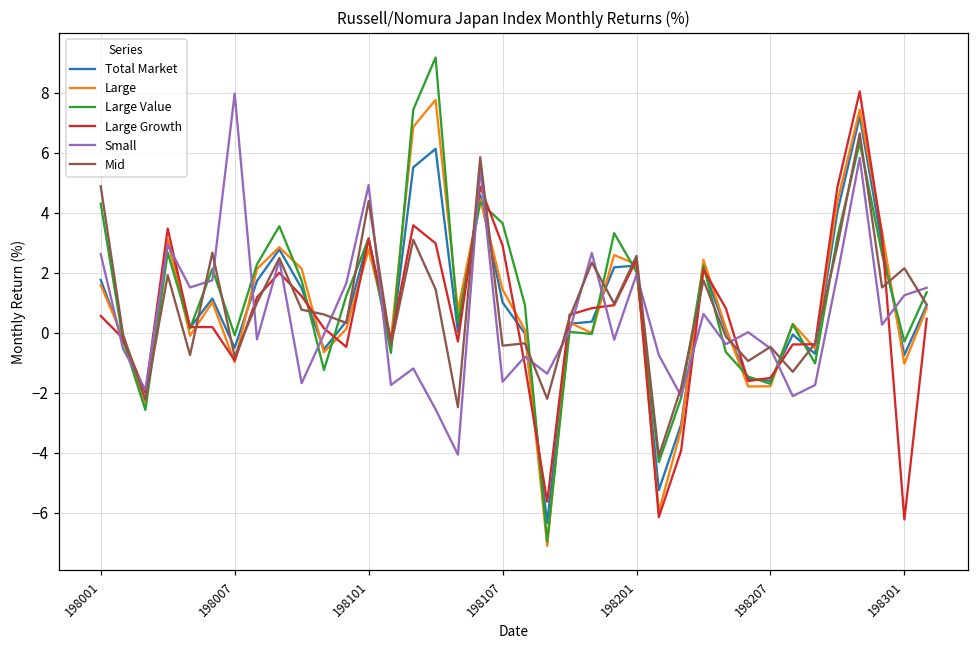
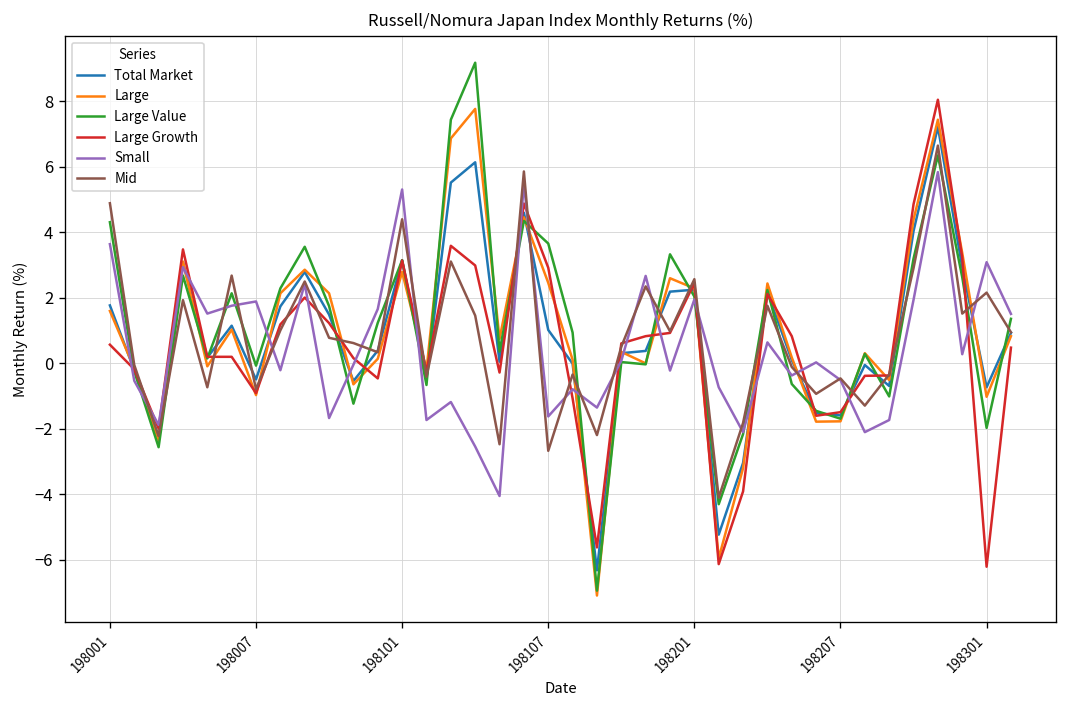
Small, 198001: 2.6 -> 3.6
Small, 198007: 8.0 -> 1.9
Small, 198101: 4.9 -> 5.3
Large, 198107: 1.4 -> 2.5
Mid, 198107: -0.4 -> -2.7
Large Value, 198301: -0.3 -> -2.0
Small, 198301: 1.3 -> 3.1
